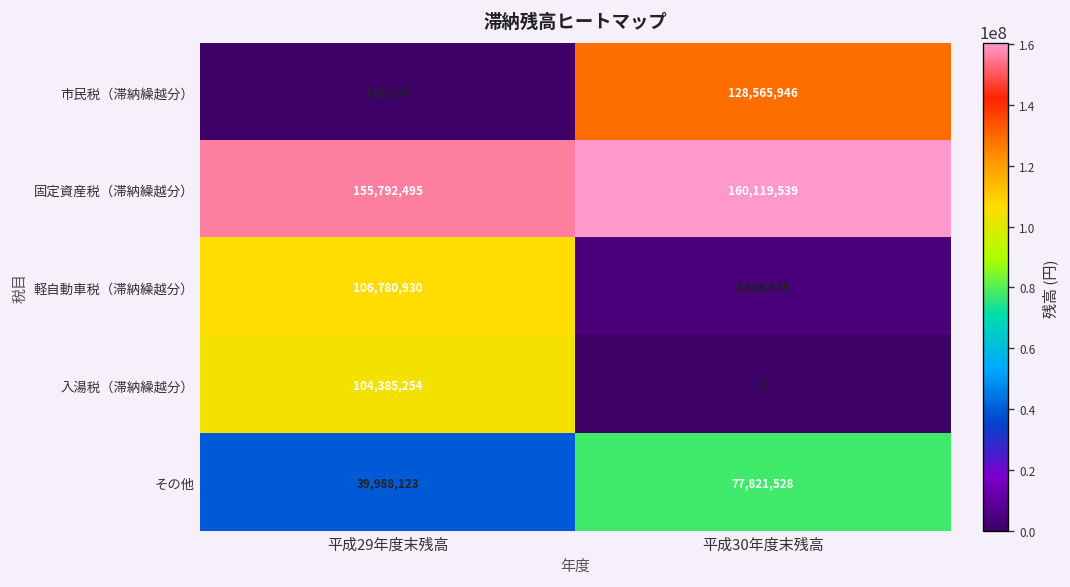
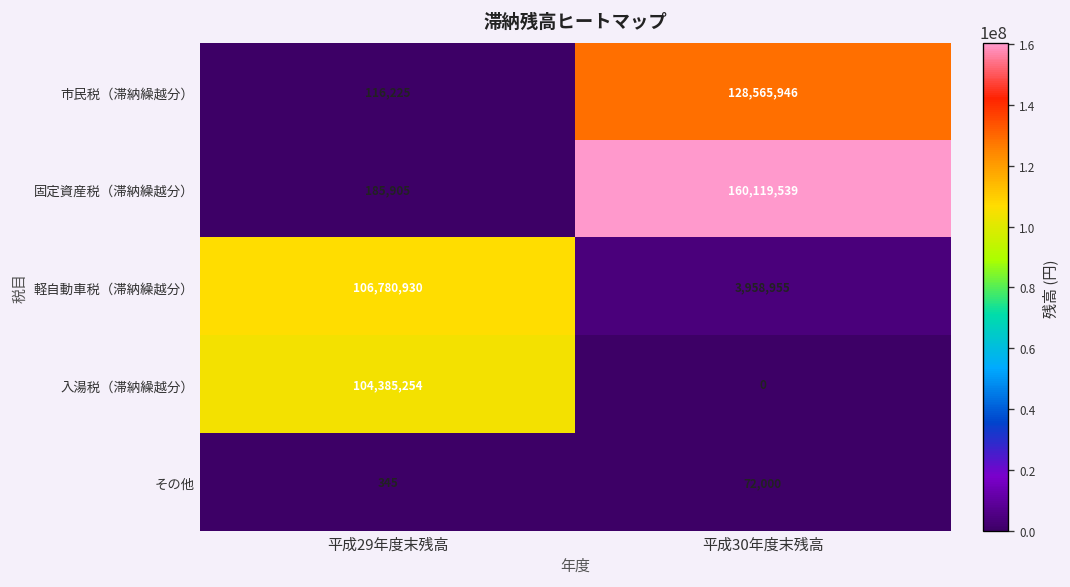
固定資産税（滞納繰越分）, 平成29年度末残高: 155,792,495 -> 185,905
その他, 平成29年度末残高: 39,988,123 -> 345
その他, 平成30年度末残高: 77,821,528 -> 72,000
